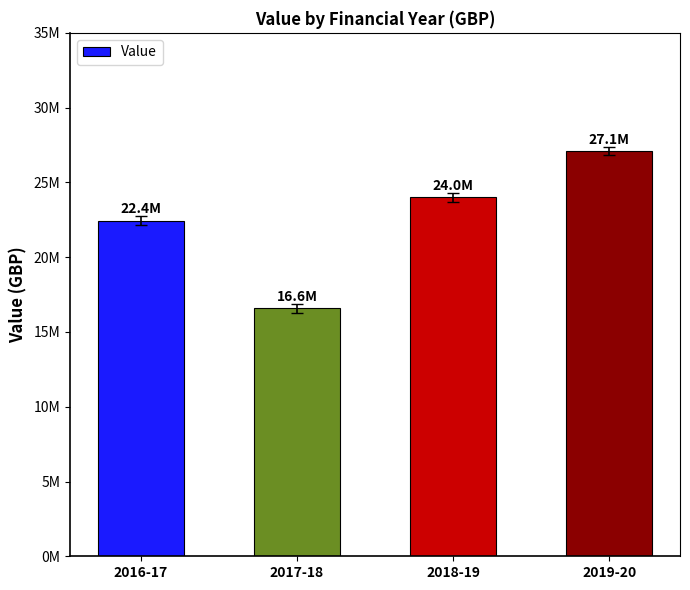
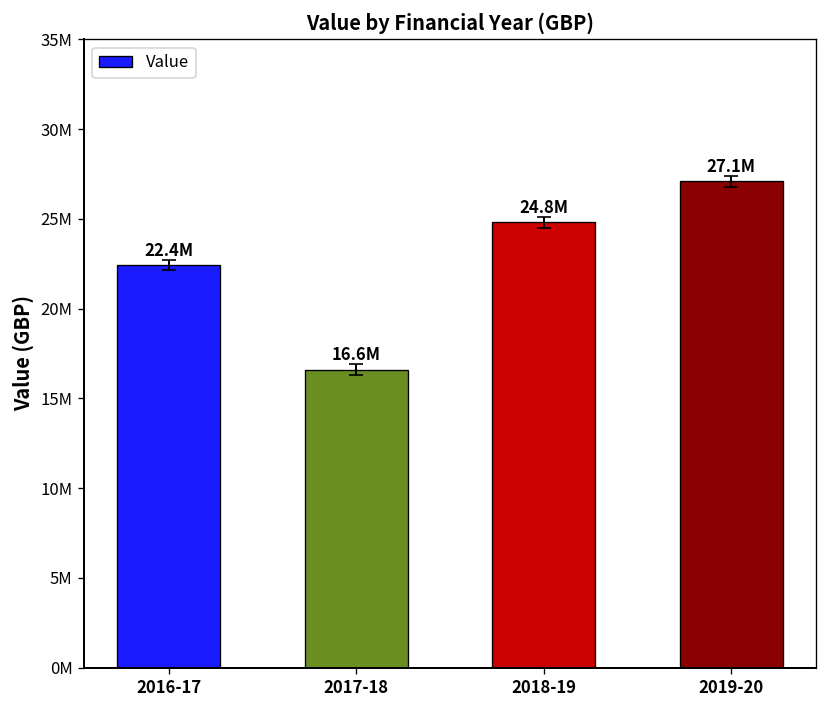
Value, 2018-19: 24.0M -> 24.8M
